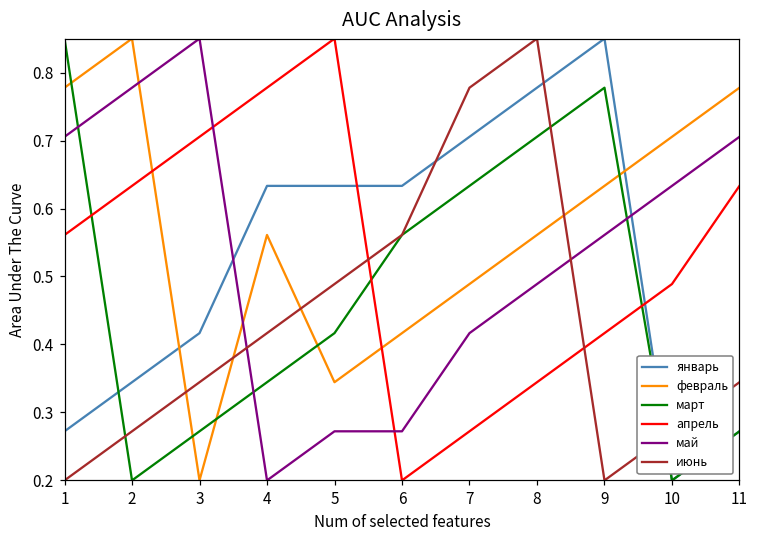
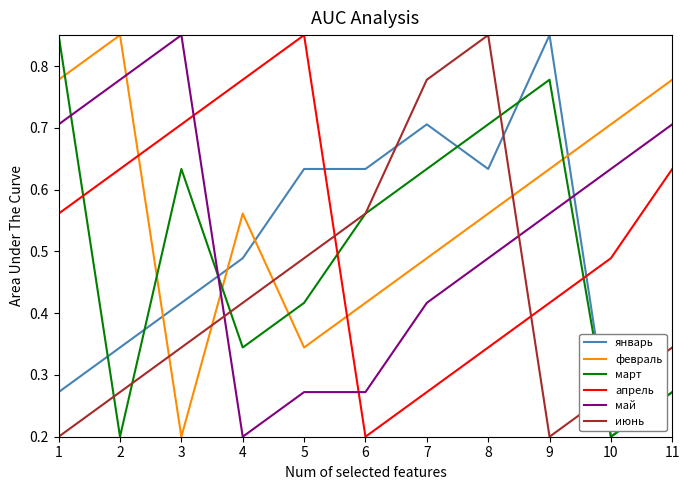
март, 3: 0.27 -> 0.63
январь, 4: 0.63 -> 0.49
январь, 8: 0.78 -> 0.63
